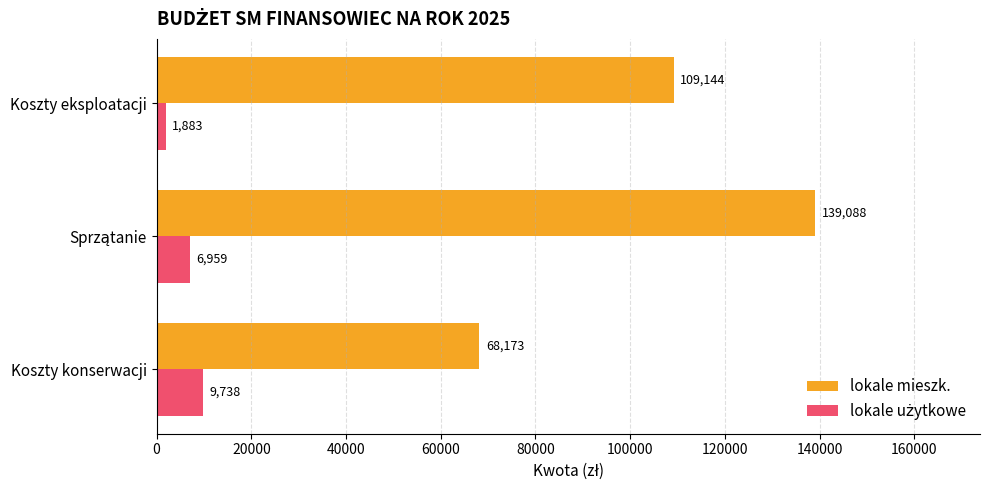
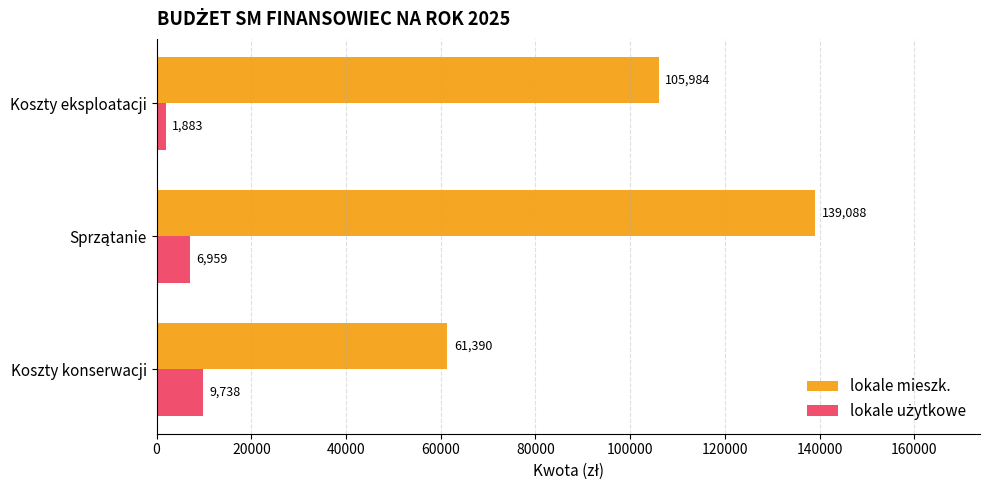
lokale mieszk., Koszty eksploatacji: 109,144 -> 105,984
lokale mieszk., Koszty konserwacji: 68,173 -> 61,390
